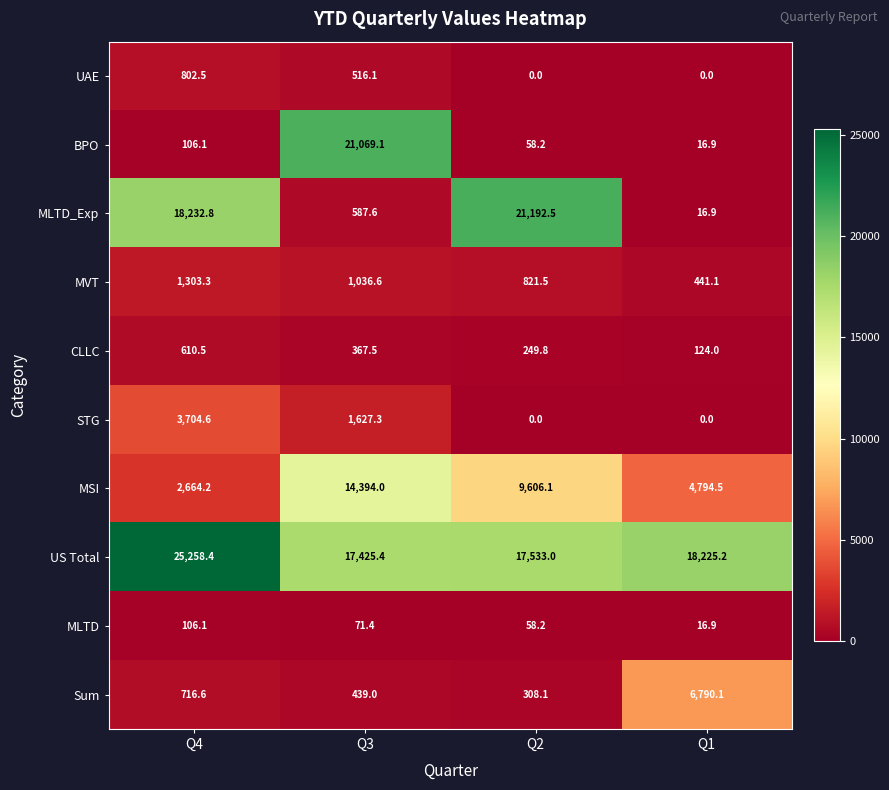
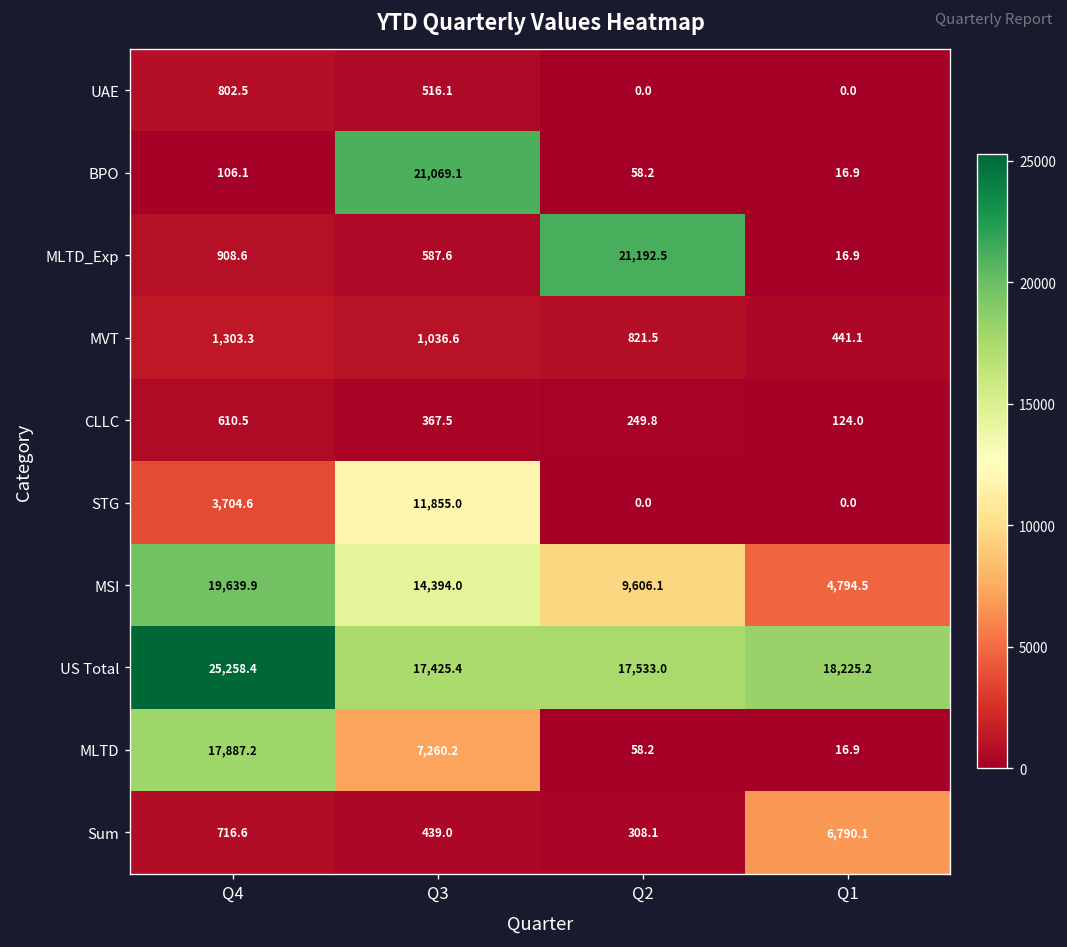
MLTD_Exp, Q4: 18,232.8 -> 908.6
STG, Q3: 1,627.3 -> 11,855.0
MSI, Q4: 2,664.2 -> 19,639.9
MLTD, Q4: 106.1 -> 17,887.2
MLTD, Q3: 71.4 -> 7,260.2
